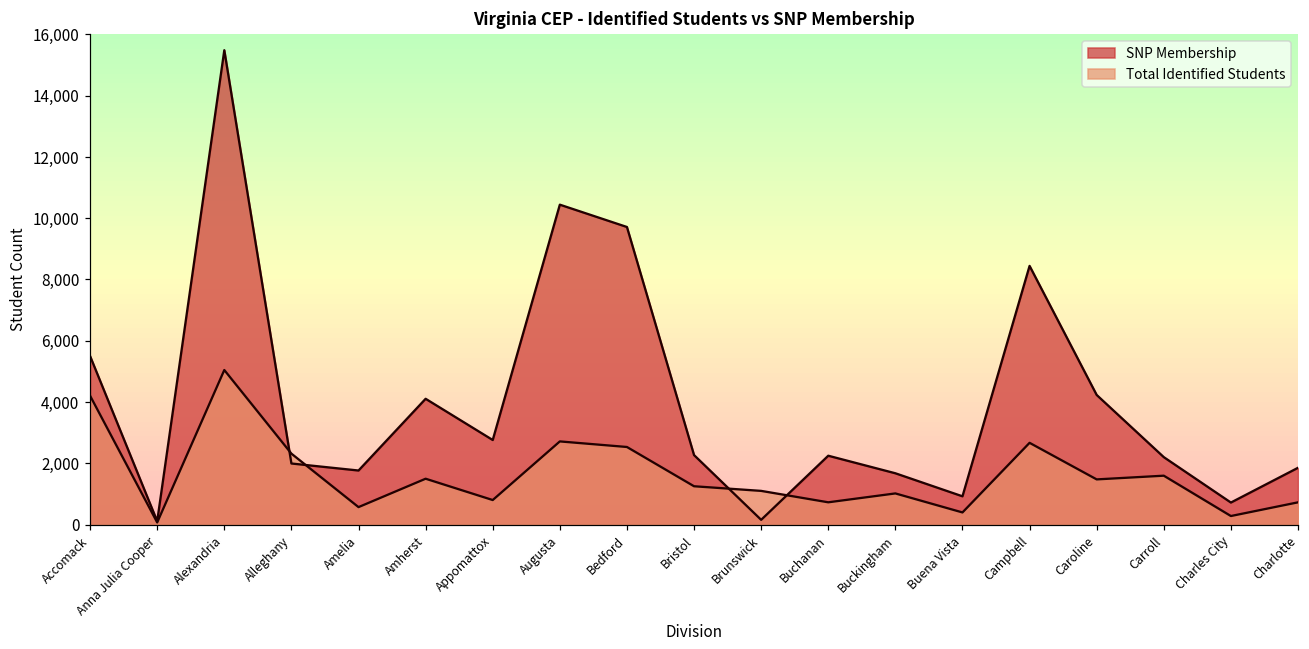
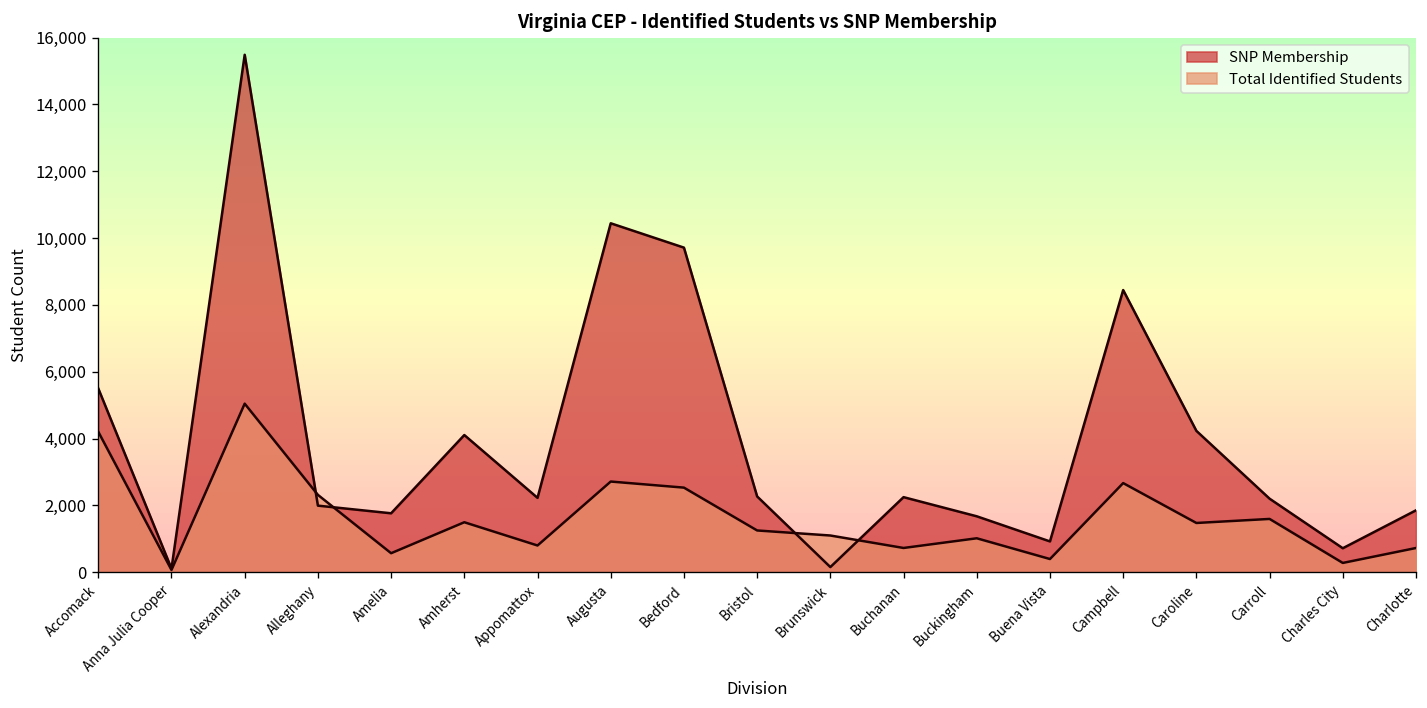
SNP Membership, Appomattox: 2,800 -> 2,200
